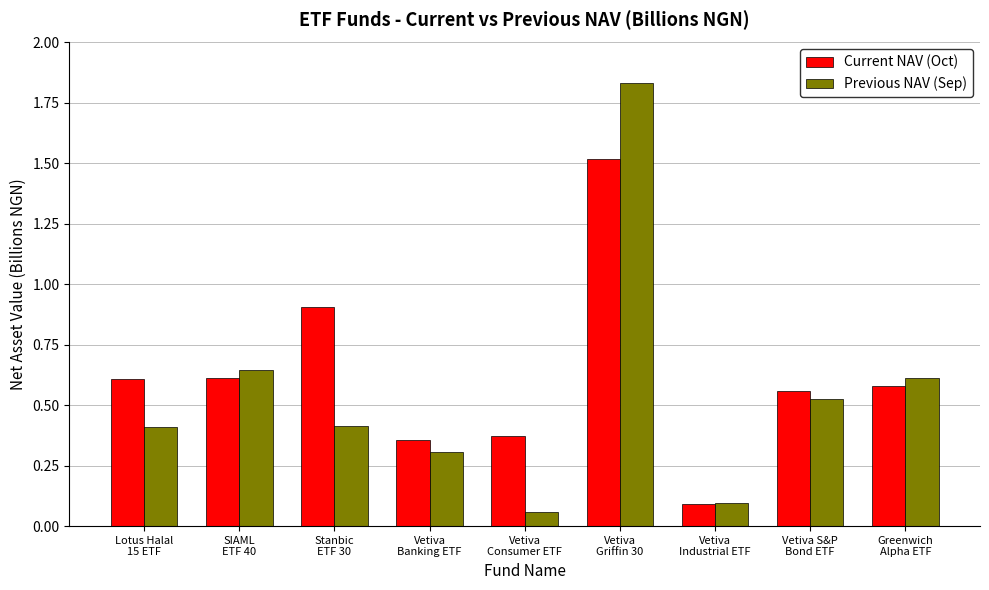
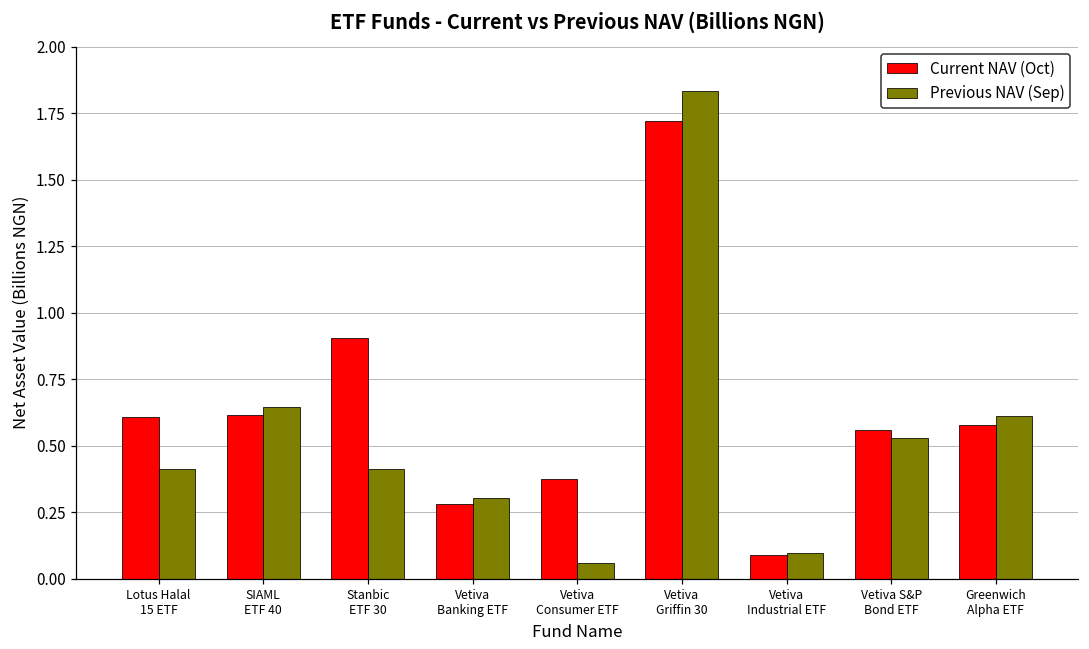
Current NAV (Oct), Vetiva Banking ETF: 0.35 -> 0.28
Current NAV (Oct), Vetiva Griffin 30: 1.52 -> 1.72
